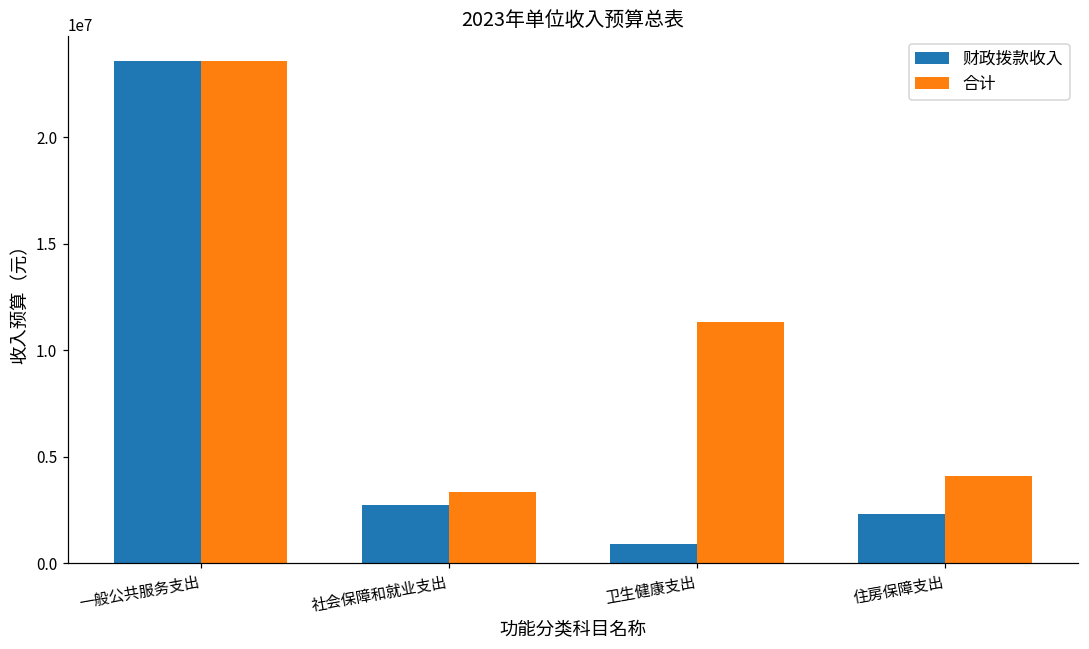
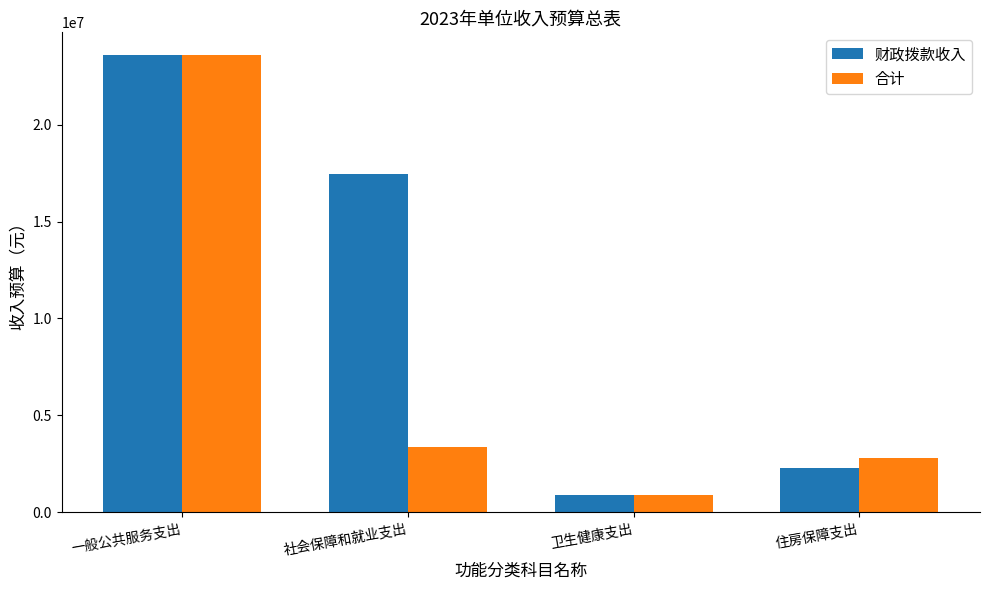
财政拨款收入, 社会保障和就业支出: 2800000 -> 17500000
合计, 卫生健康支出: 11300000 -> 900000
合计, 住房保障支出: 4100000 -> 2800000
